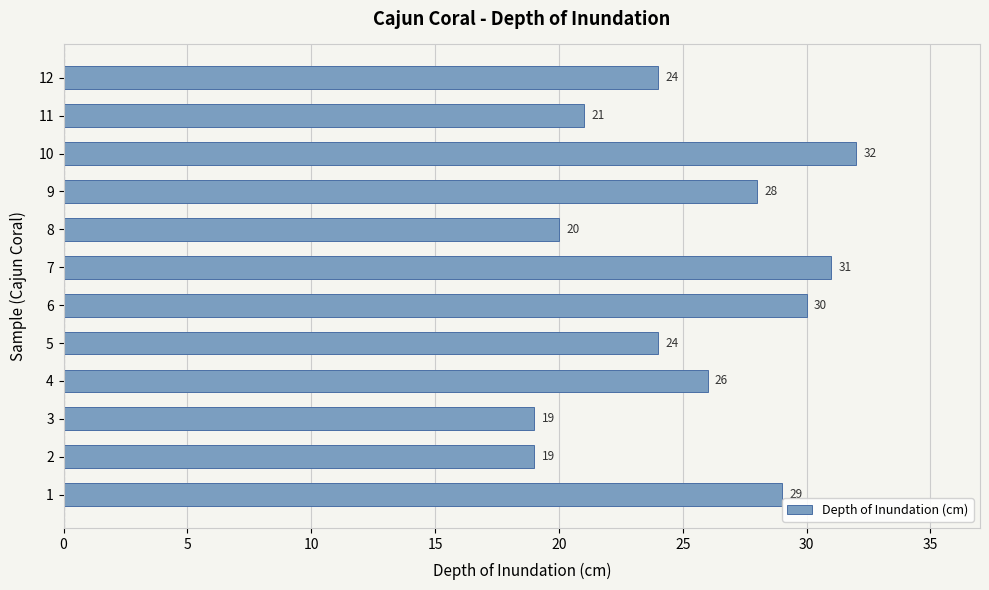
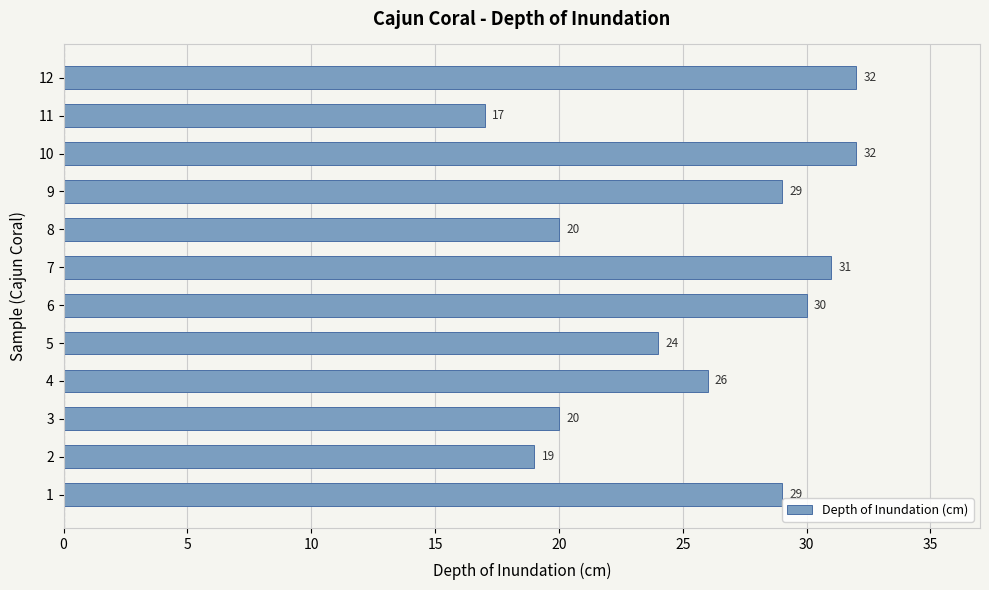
12: 24 -> 32
11: 21 -> 17
9: 28 -> 29
3: 19 -> 20
